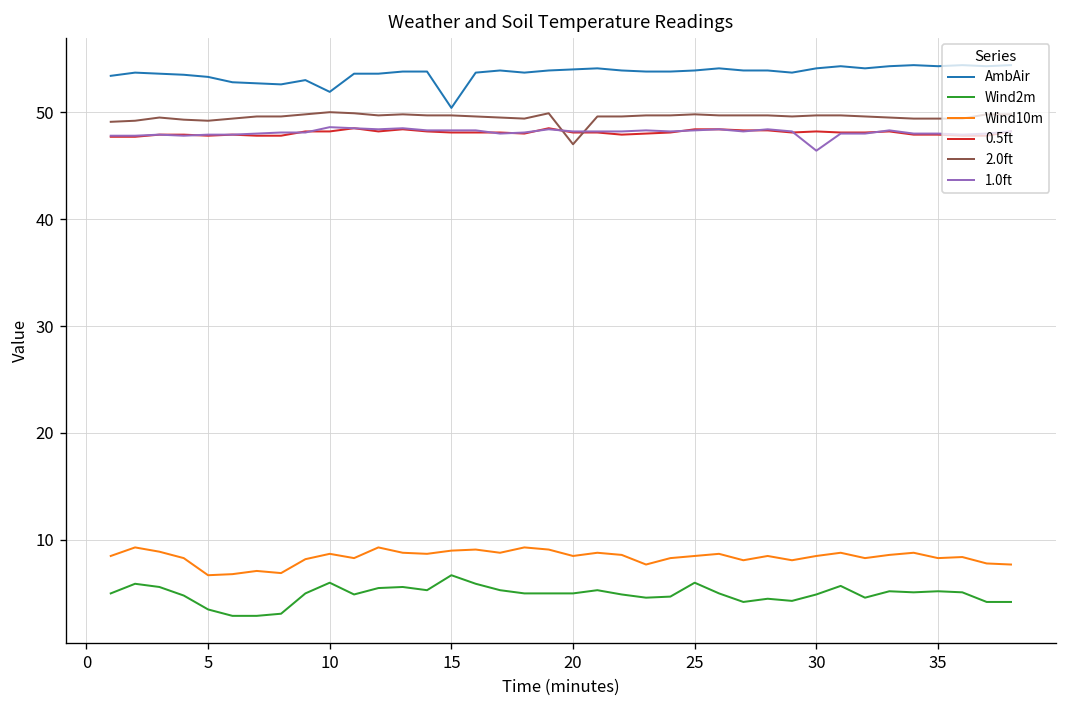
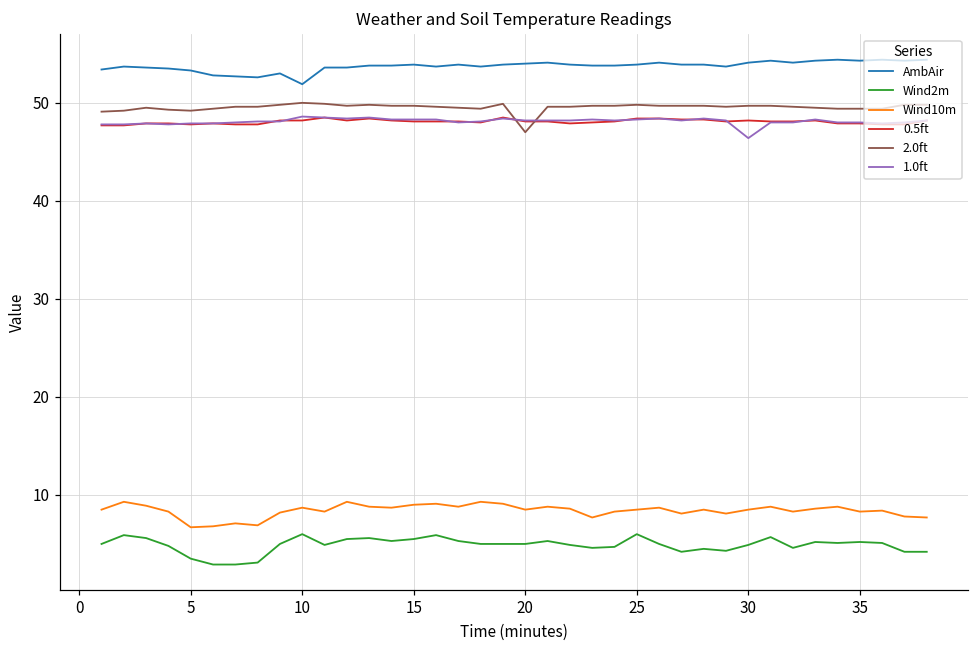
AmbAir, 15: 50 -> 54
Wind2m, 15: 7 -> 6
